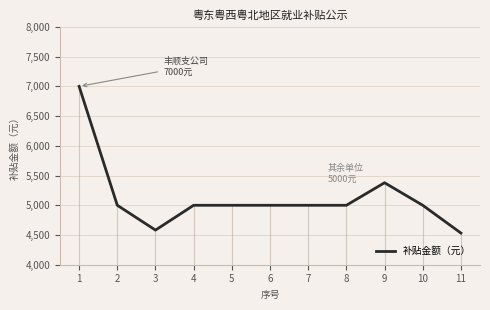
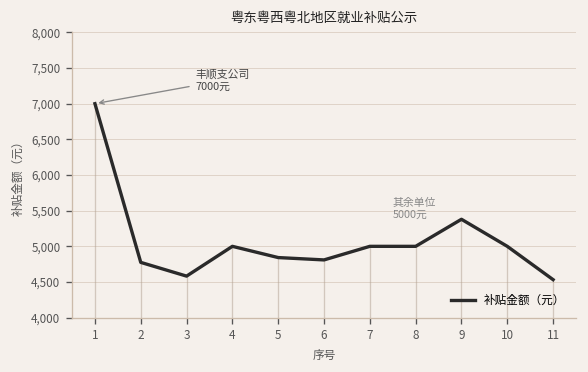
补贴金额（元）, 2: 5,000 -> 4,800
补贴金额（元）, 5: 5,000 -> 4,800
补贴金额（元）, 6: 5,000 -> 4,800
